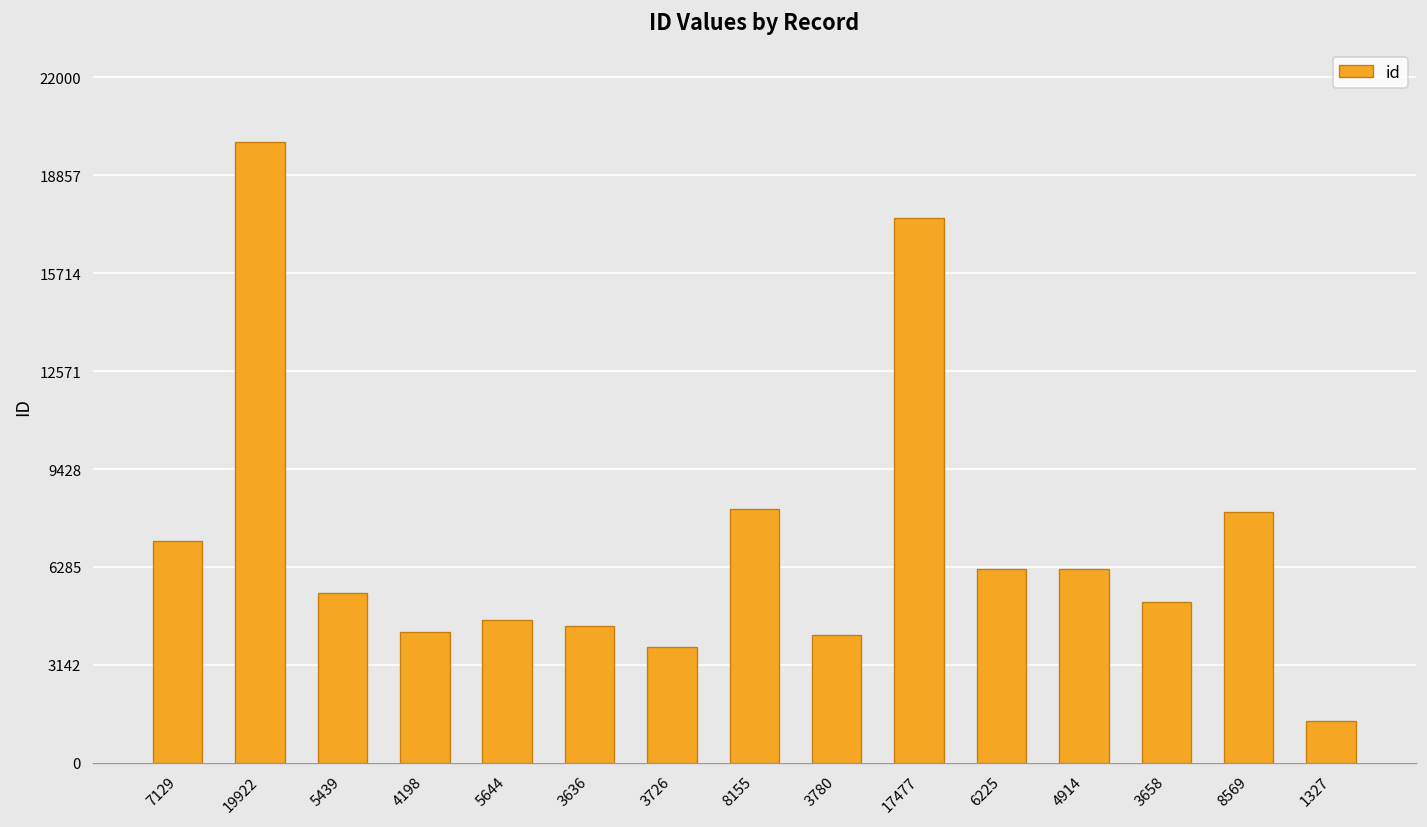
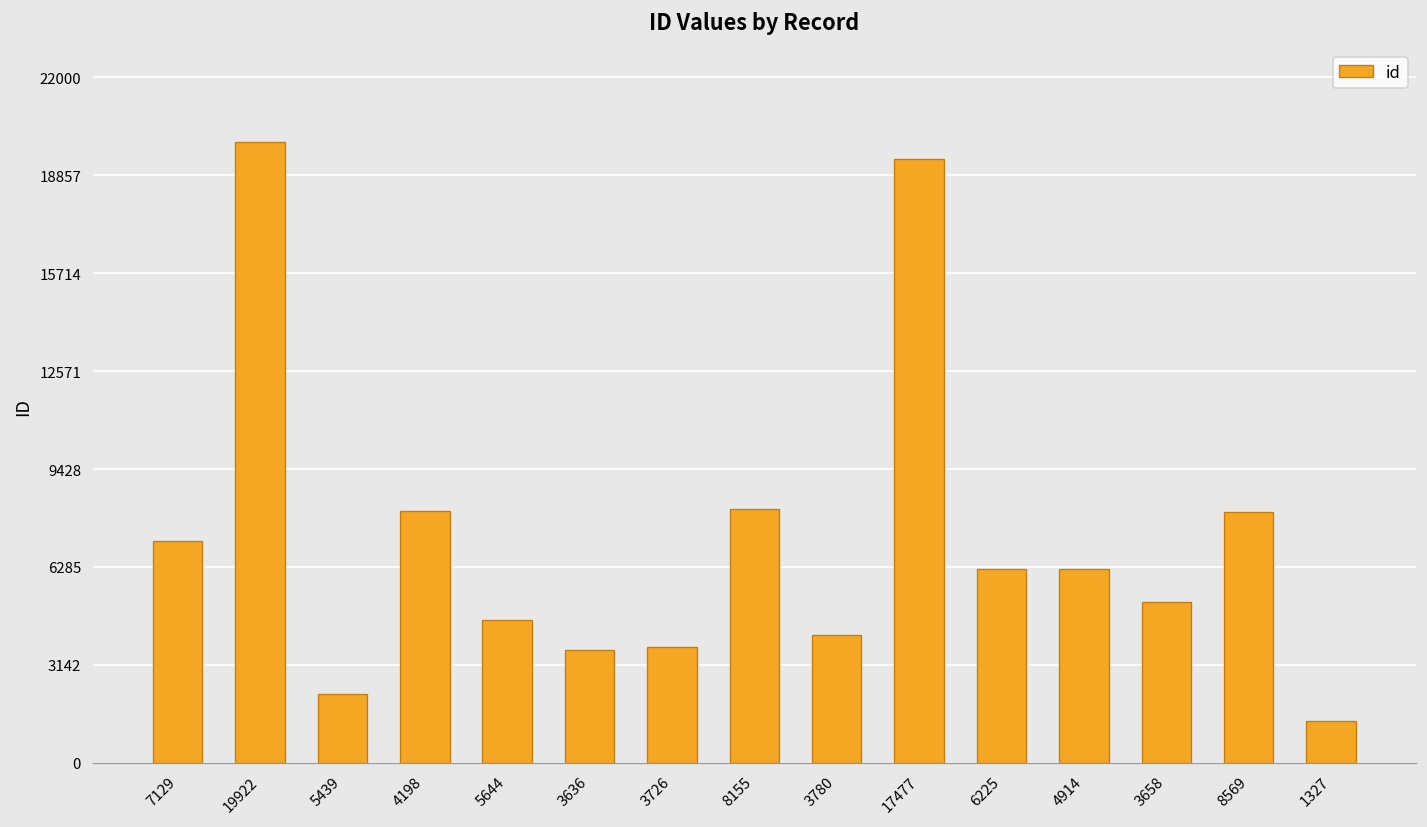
5439: 5400 -> 2200
4198: 4200 -> 8100
3636: 4400 -> 3600
17477: 17500 -> 19400
